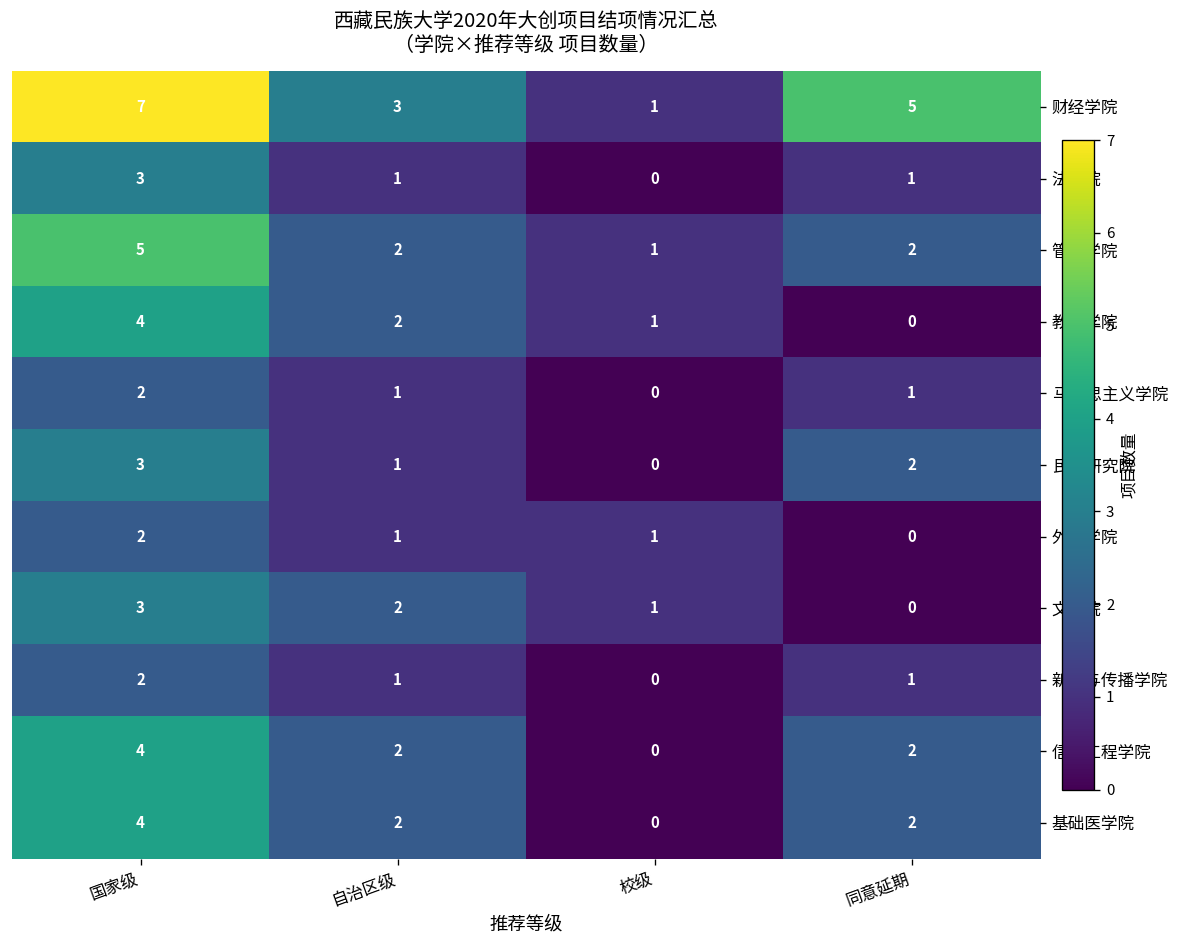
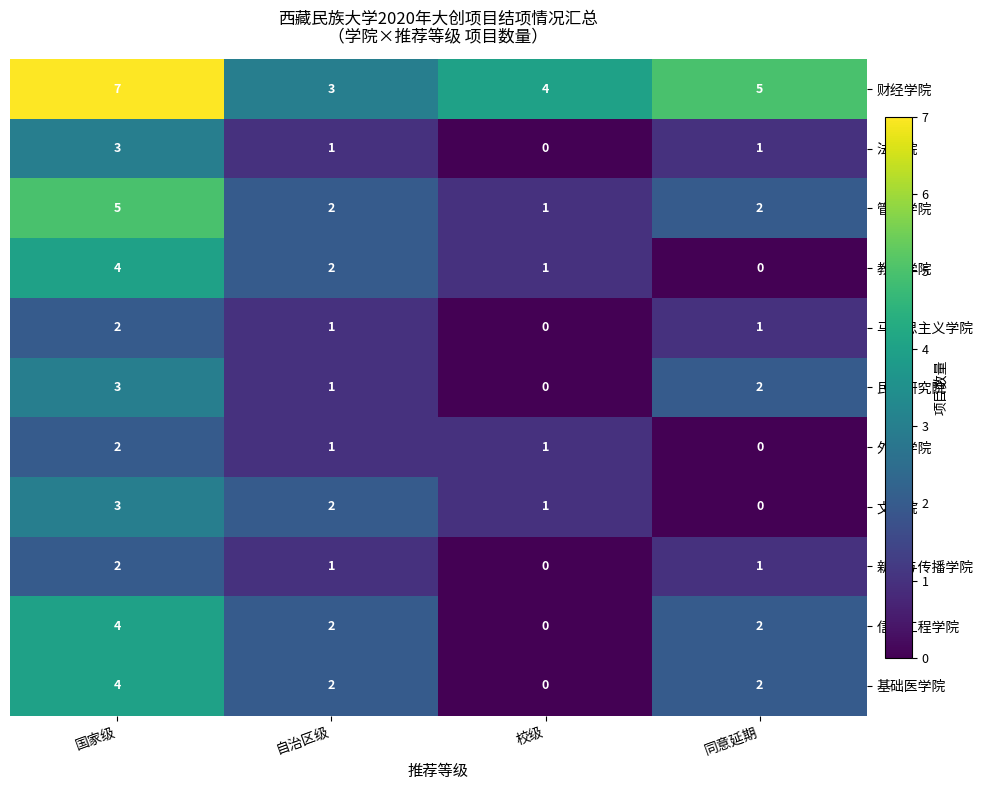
财经学院, 校级: 1 -> 4
